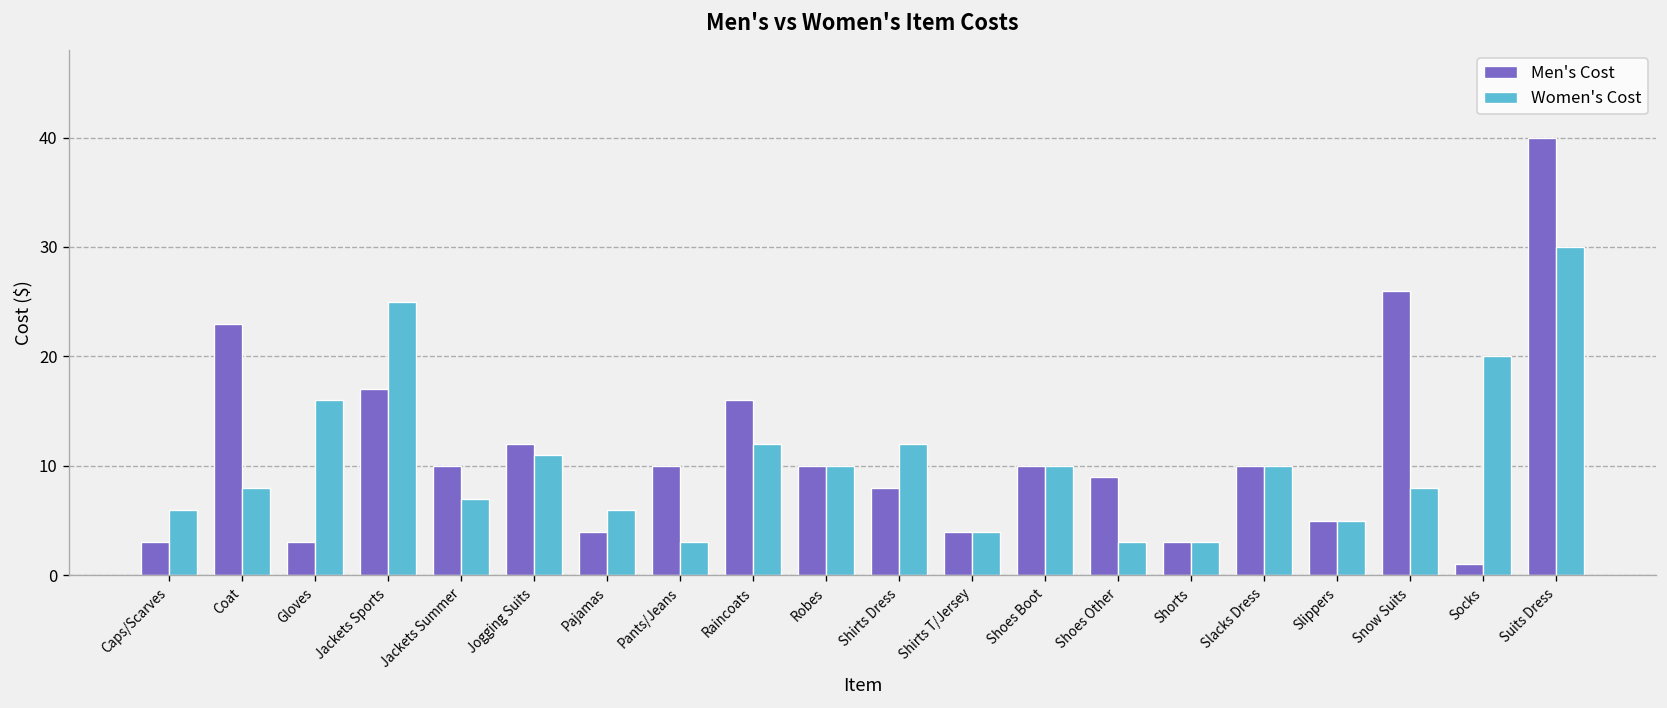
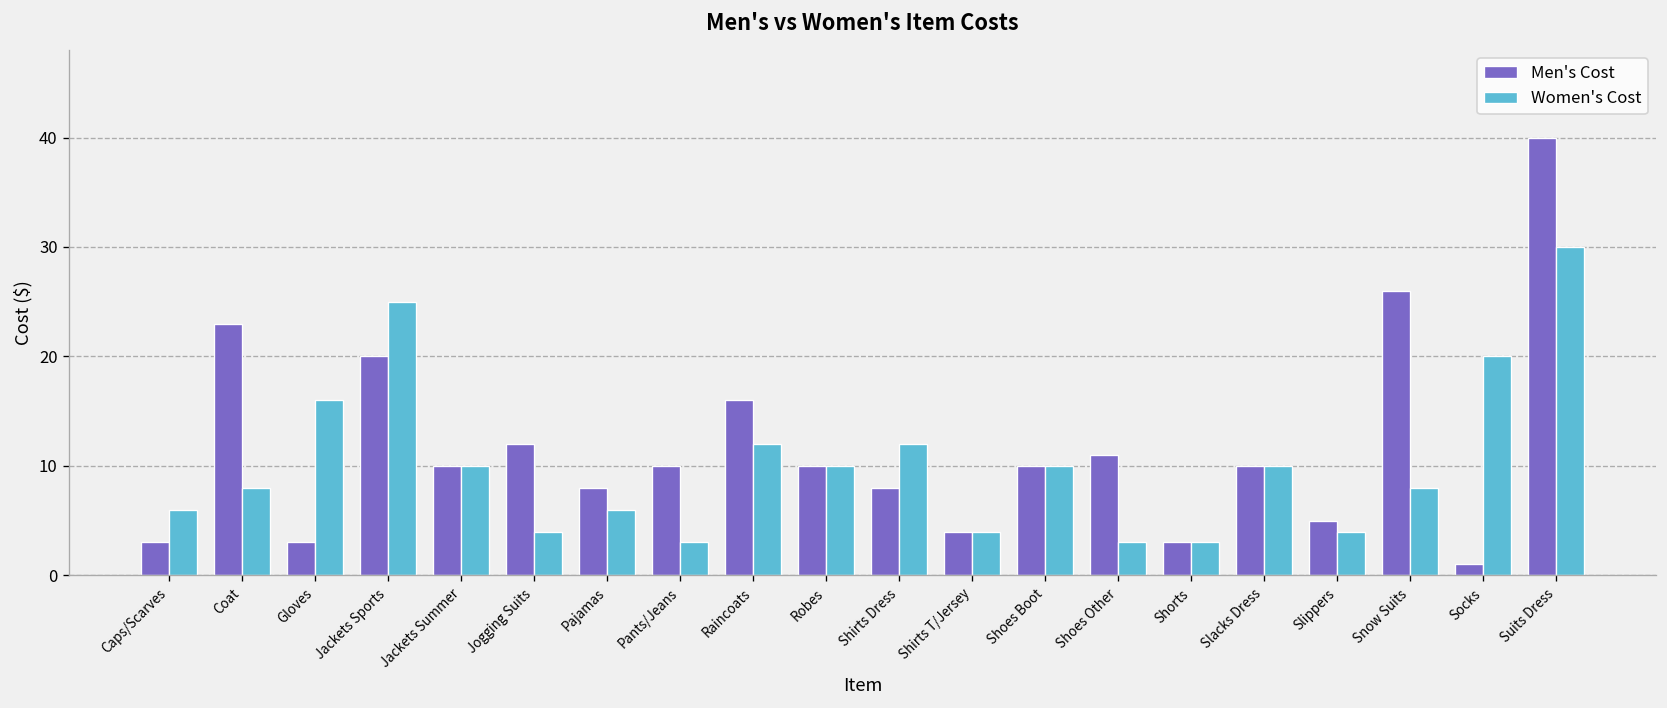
Men's Cost, Jackets Sports: 17 -> 20
Women's Cost, Jackets Summer: 7 -> 10
Women's Cost, Jogging Suits: 11 -> 4
Men's Cost, Pajamas: 4 -> 8
Men's Cost, Shoes Other: 9 -> 11
Women's Cost, Slippers: 5 -> 4
